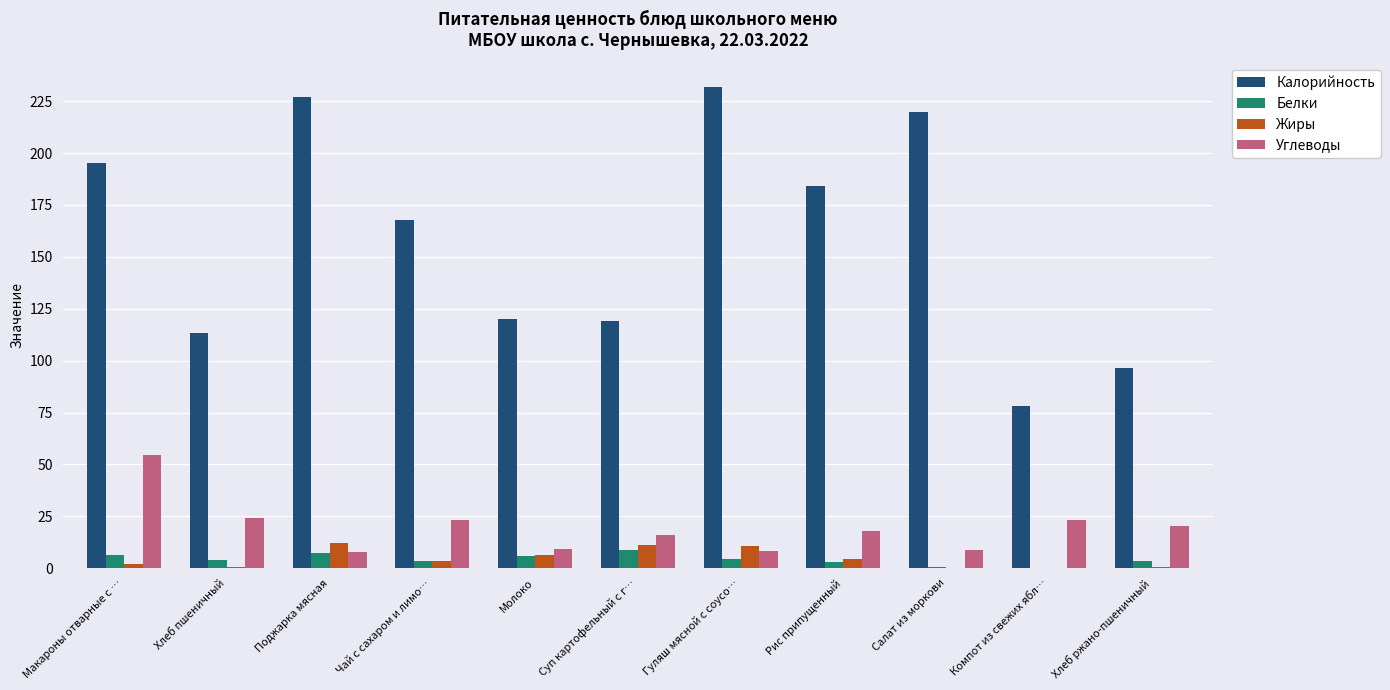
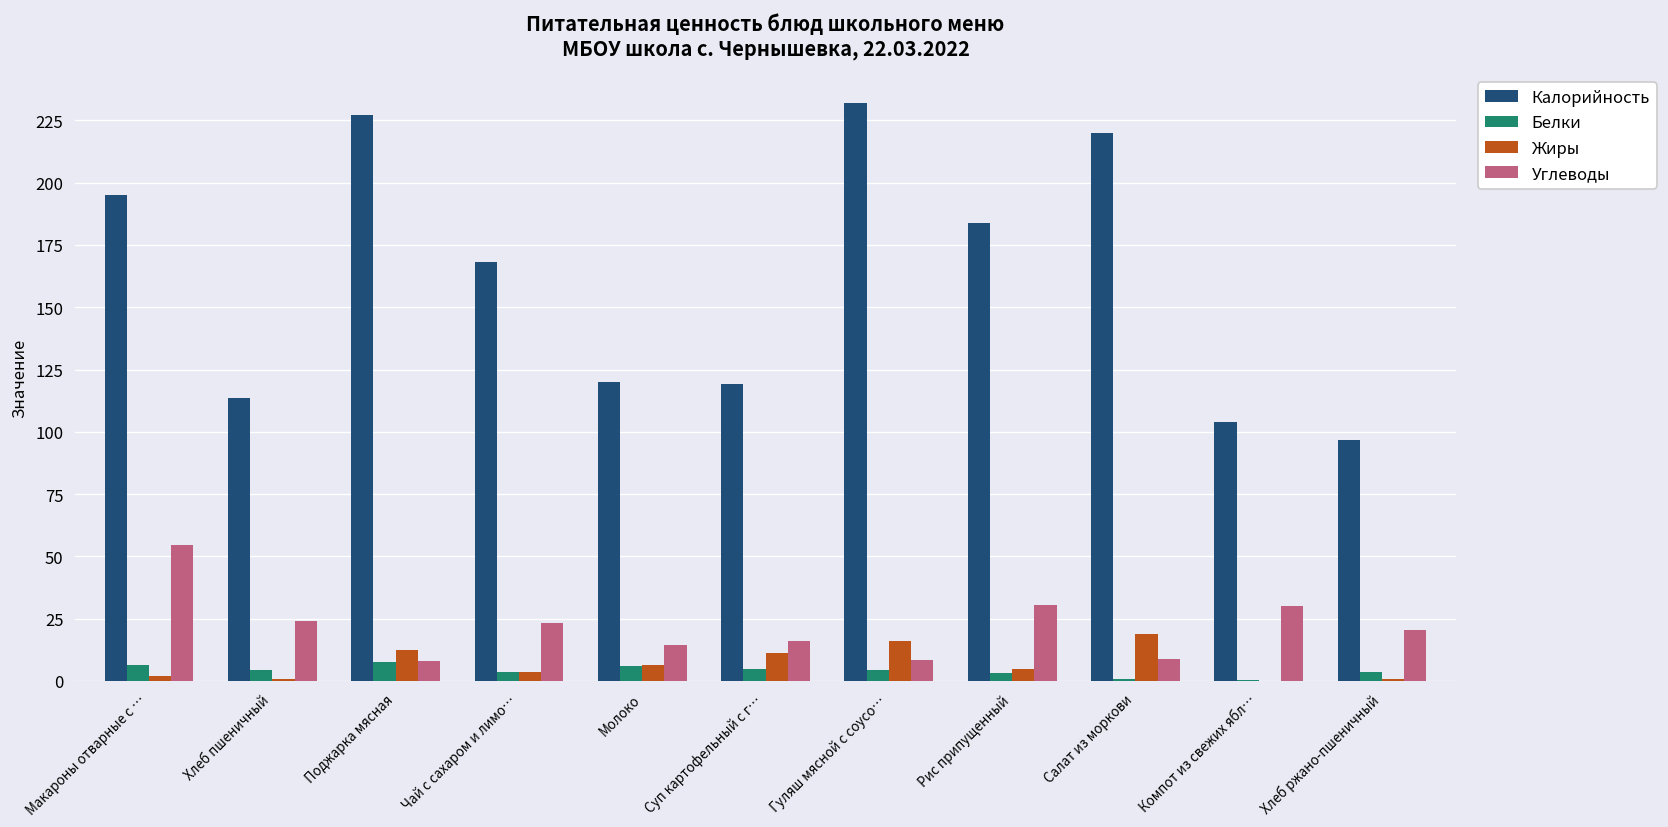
Углеводы, Молоко: 9 -> 14
Белки, Суп картофельный с г…: 9 -> 5
Жиры, Гуляш мясной с соусо…: 11 -> 16
Углеводы, Рис припущенный: 18 -> 31
Жиры, Салат из моркови: 0 -> 19
Калорийность, Компот из свежих ябл…: 78 -> 104
Углеводы, Компот из свежих ябл…: 23 -> 30
